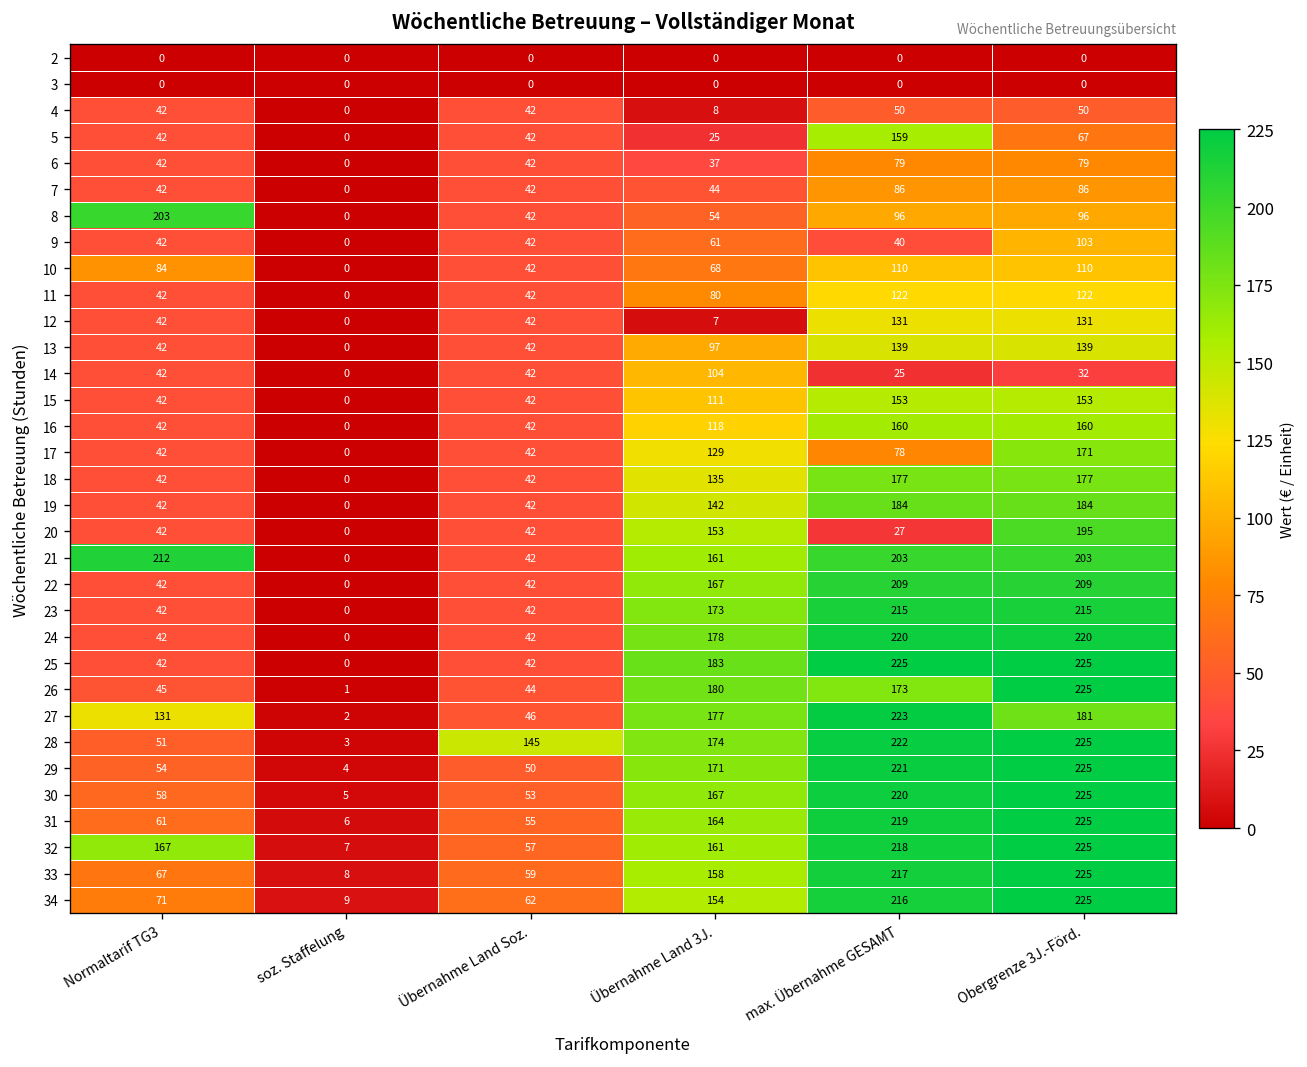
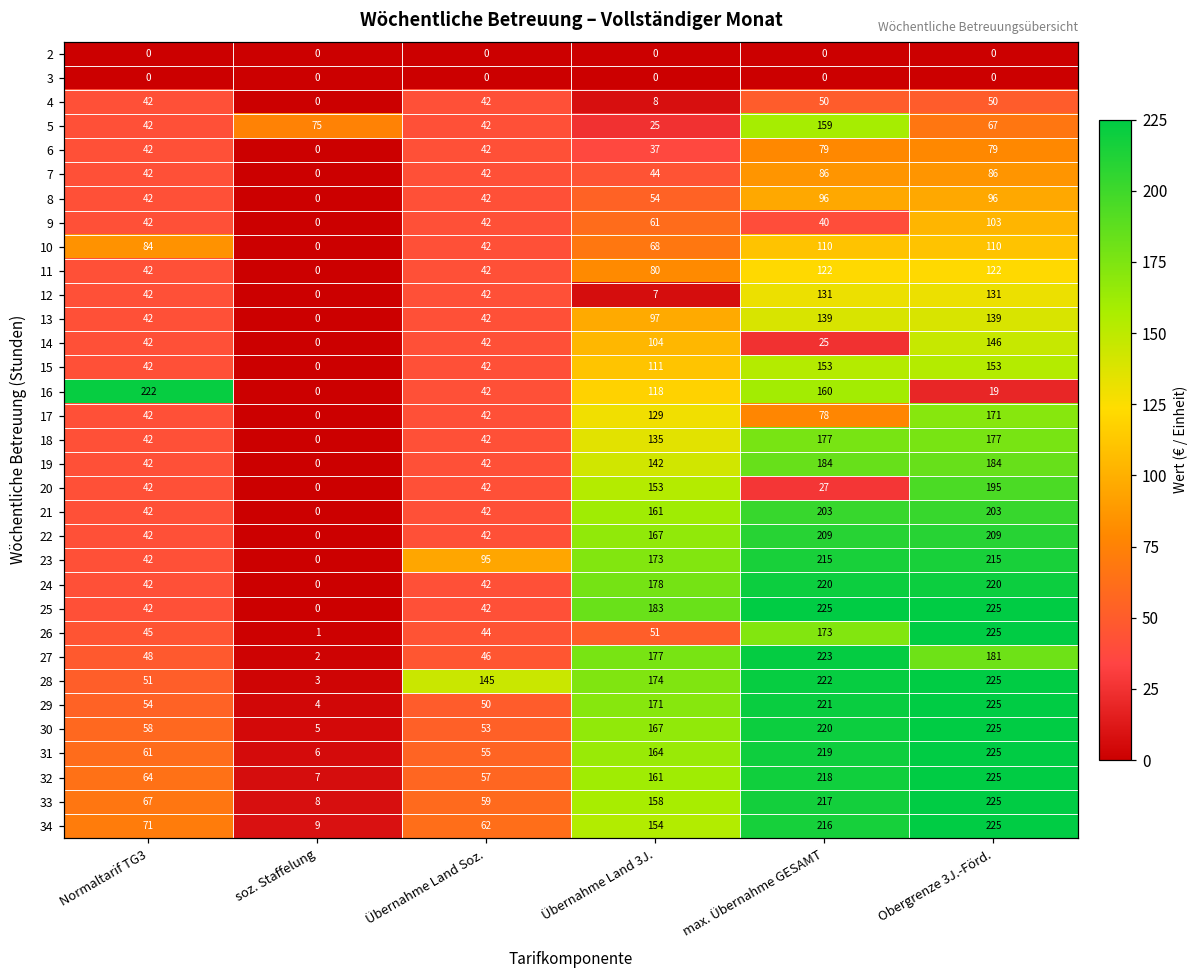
5, soz. Staffelung: 0 -> 75
8, Normaltarif TG3: 203 -> 42
14, Obergrenze 3J.-Förd.: 32 -> 146
16, Normaltarif TG3: 42 -> 222
16, Obergrenze 3J.-Förd.: 160 -> 19
21, Normaltarif TG3: 212 -> 42
23, Übernahme Land Soz.: 42 -> 95
26, Übernahme Land 3J.: 180 -> 51
27, Normaltarif TG3: 131 -> 48
32, Normaltarif TG3: 167 -> 64
